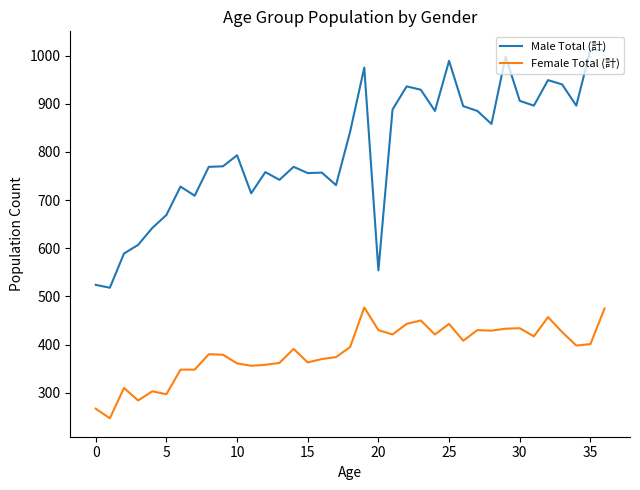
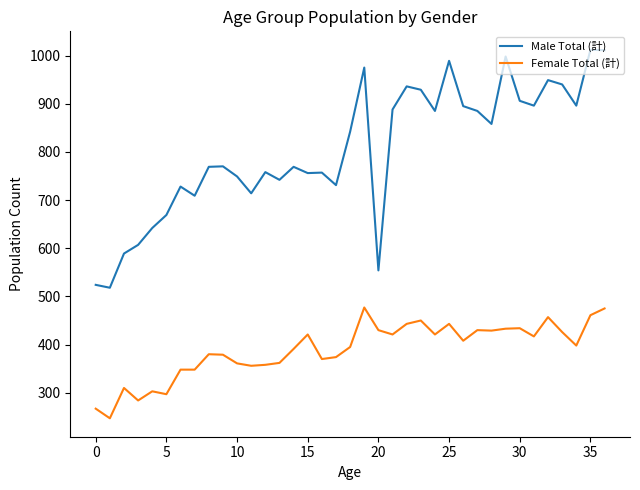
Male Total (計), 10: 790 -> 750
Female Total (計), 15: 360 -> 420
Female Total (計), 35: 400 -> 460
